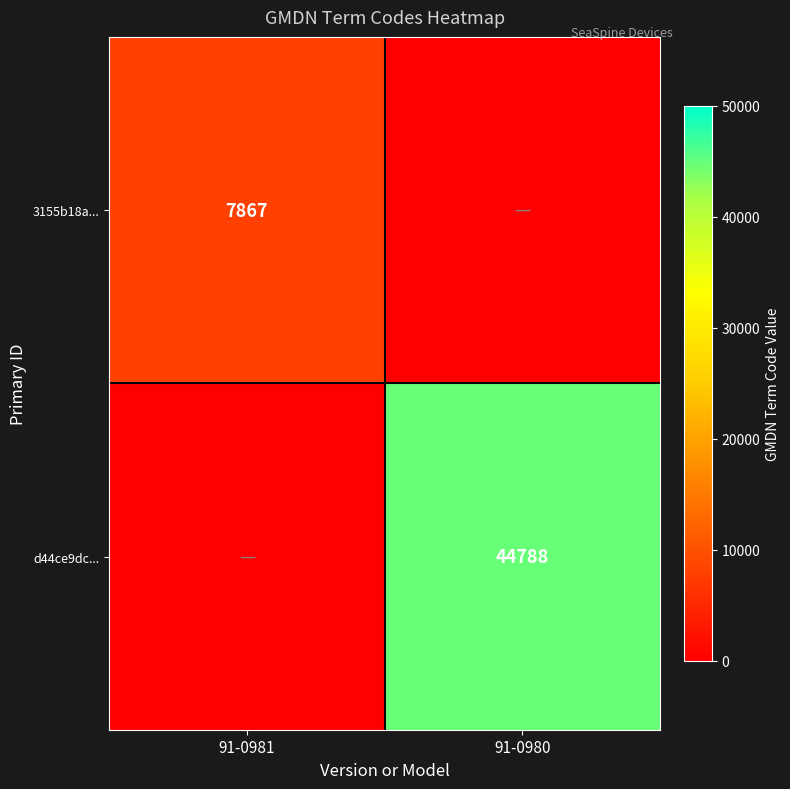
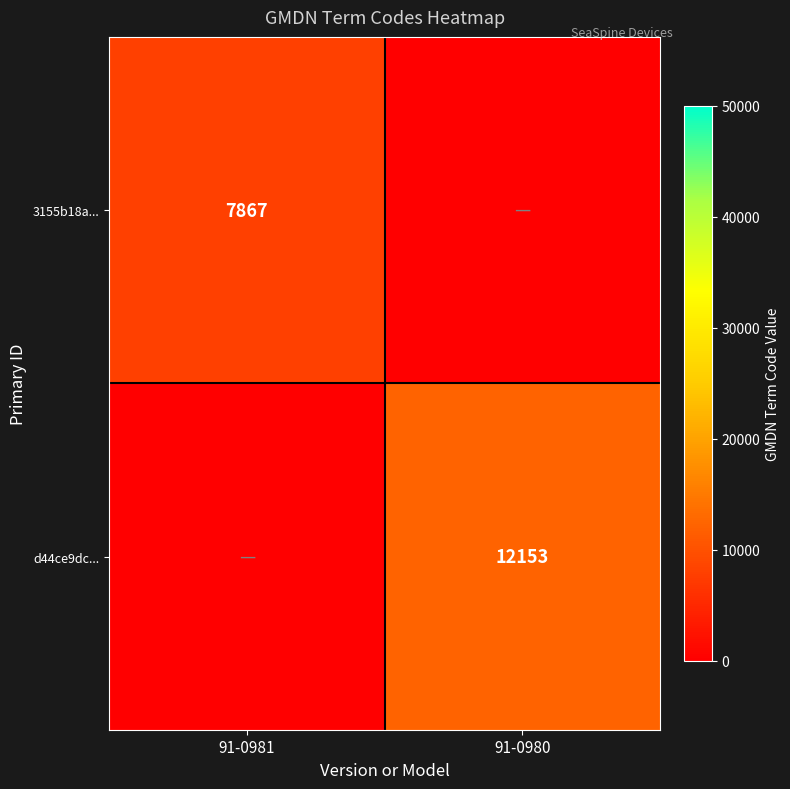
d44ce9dc..., 91-0980: 44788 -> 12153
